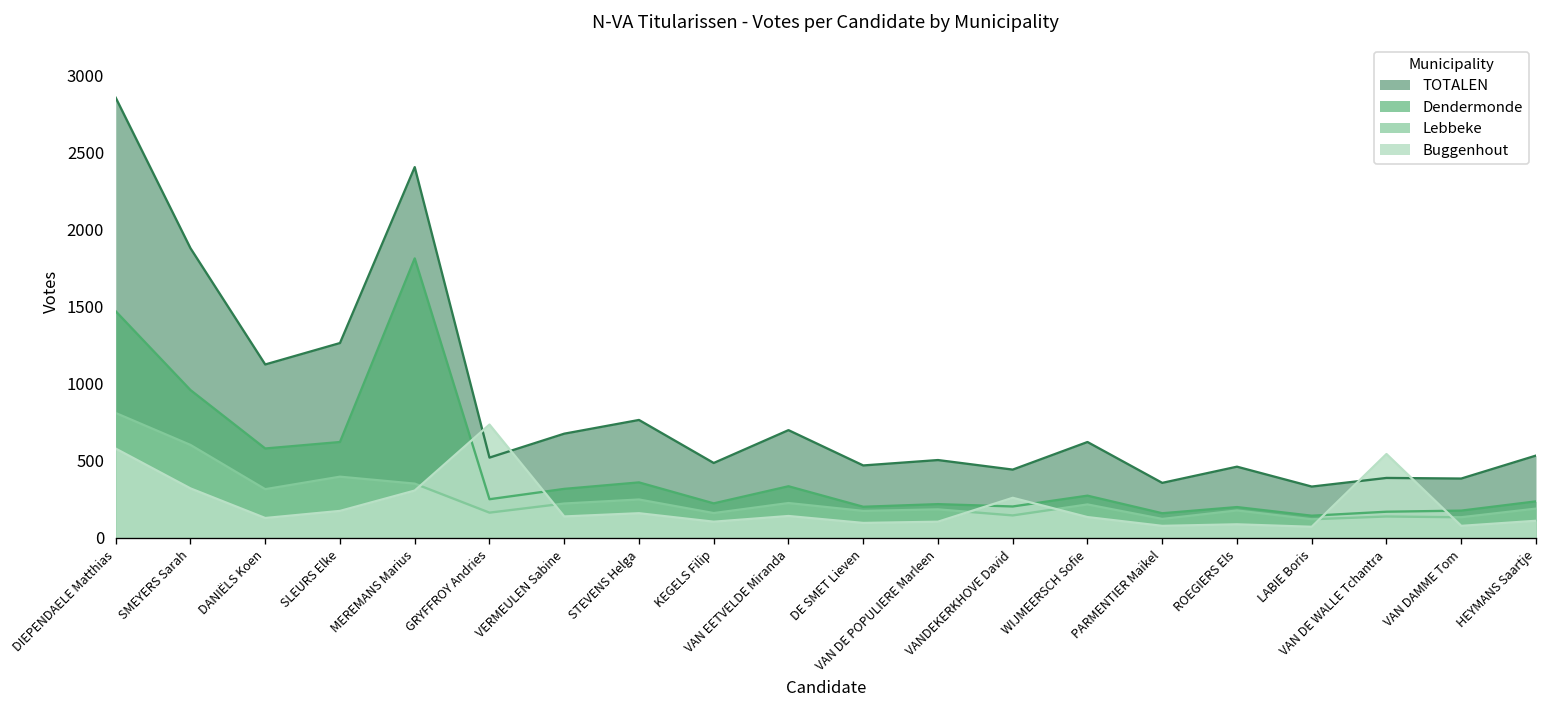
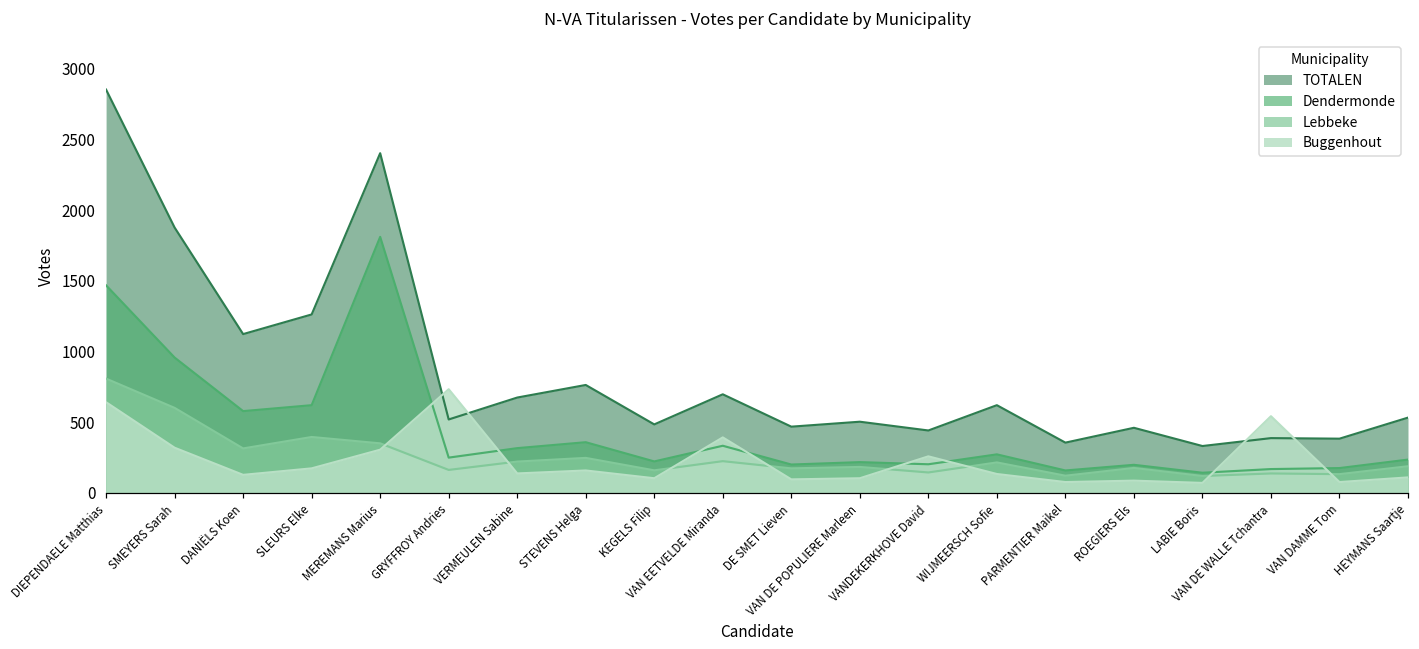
Buggenhout, DIEPENDAELE Matthias: 580 -> 640
Buggenhout, VAN EETVELDE Miranda: 140 -> 390
